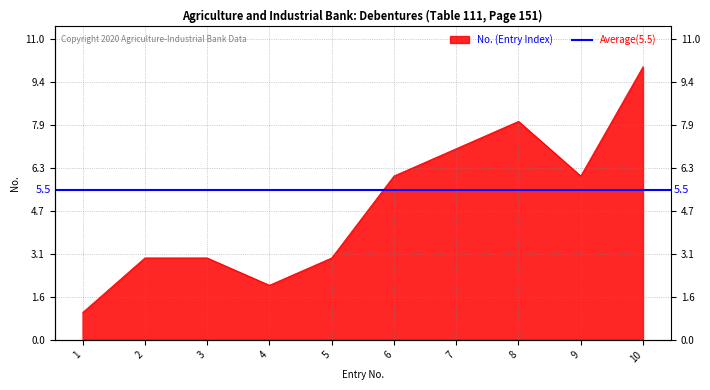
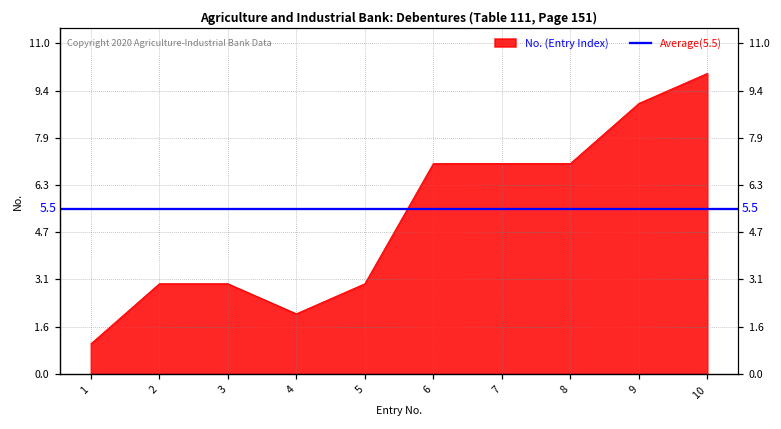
6: 6 -> 7
8: 8 -> 7
9: 6 -> 9
